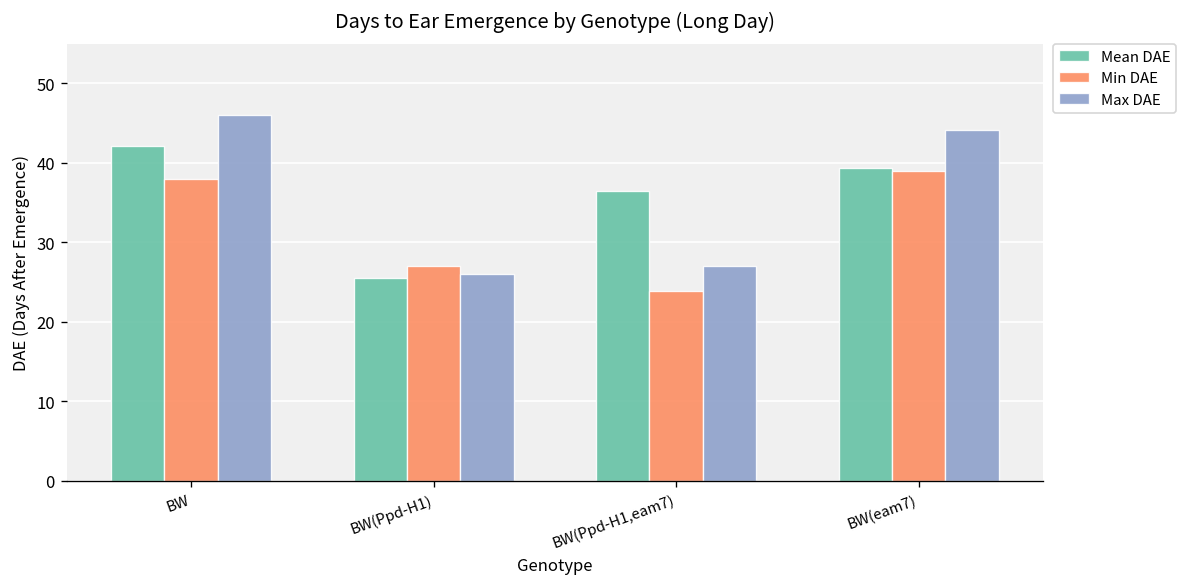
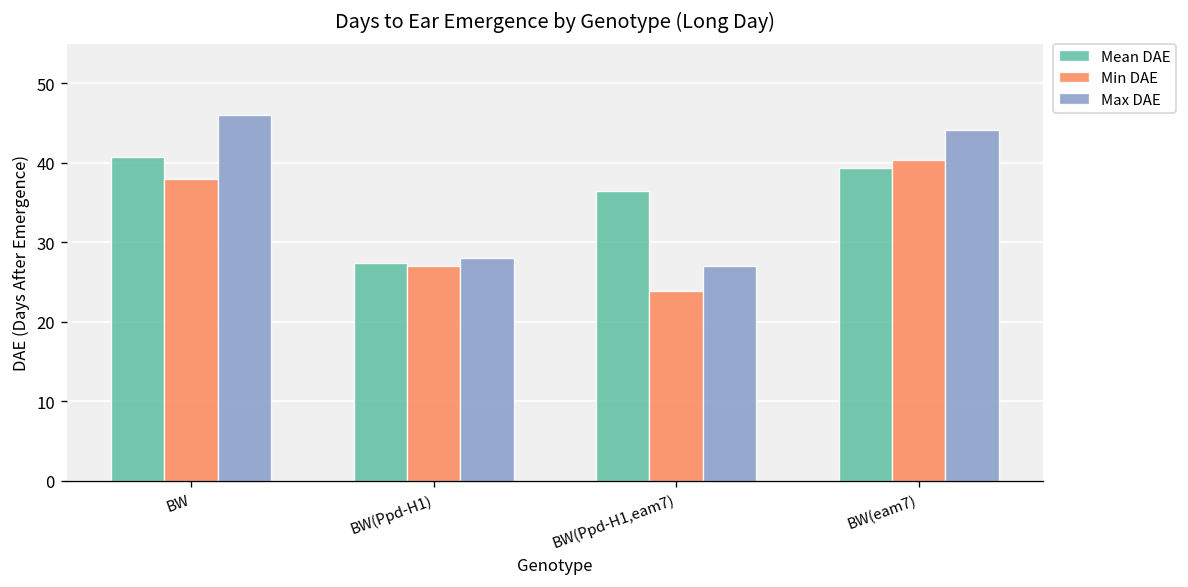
Mean DAE, BW: 42 -> 41
Mean DAE, BW(Ppd-H1): 26 -> 27
Max DAE, BW(Ppd-H1): 26 -> 28
Min DAE, BW(eam7): 39 -> 40
